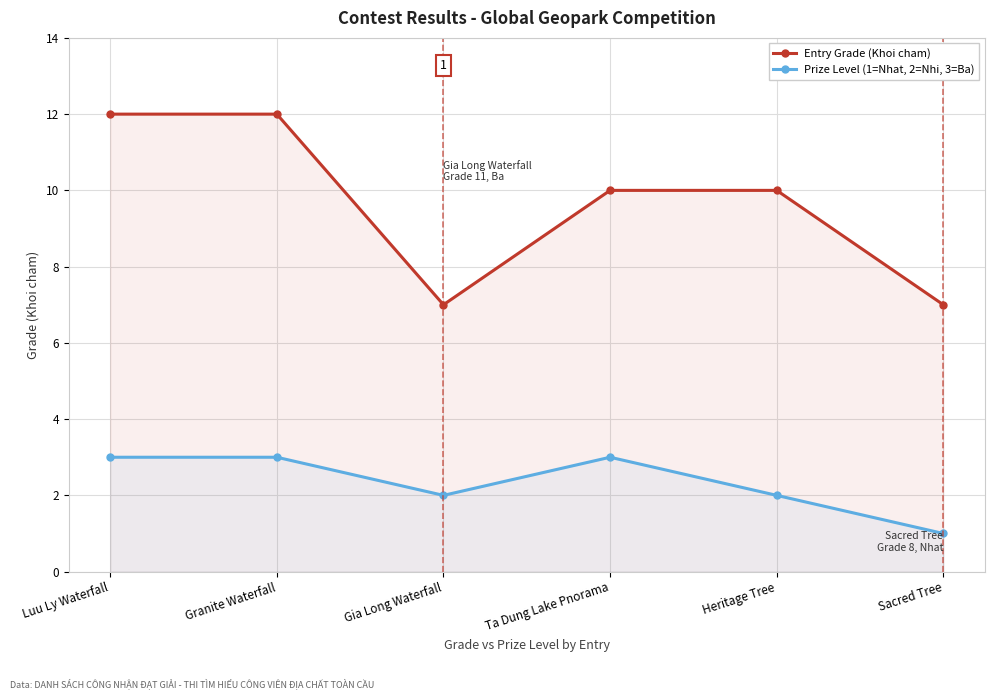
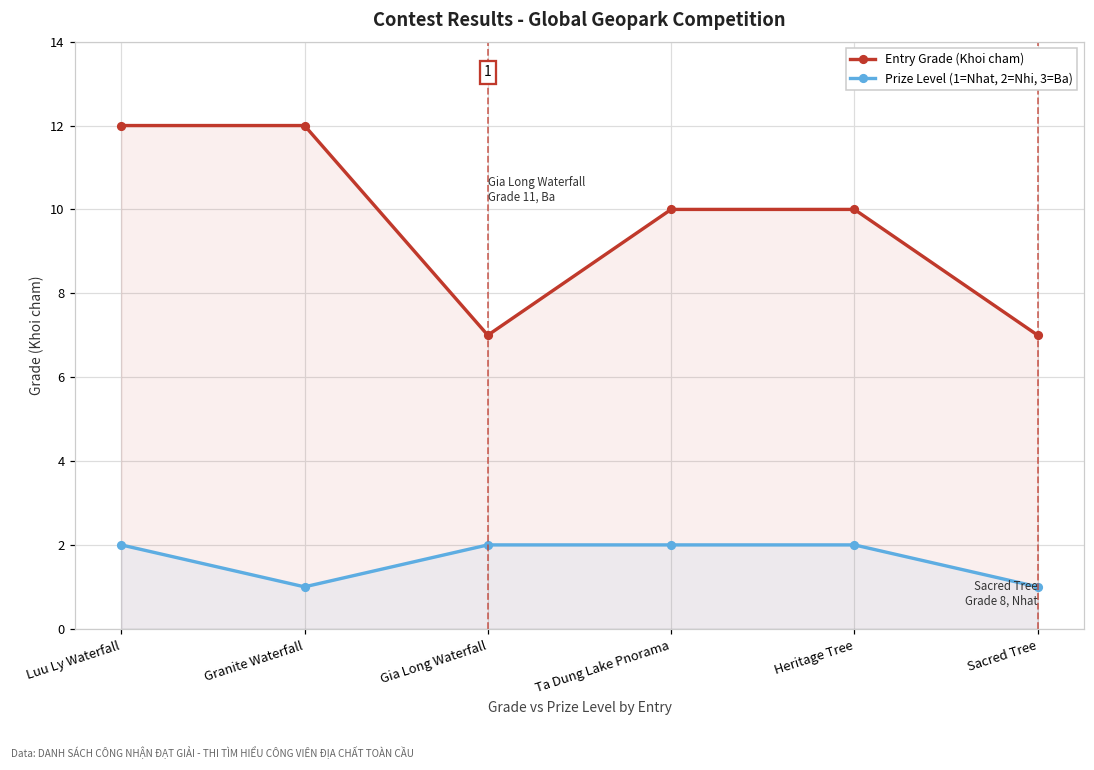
Prize Level (1=Nhat, 2=Nhi, 3=Ba), Luu Ly Waterfall: 3 -> 2
Prize Level (1=Nhat, 2=Nhi, 3=Ba), Granite Waterfall: 3 -> 1
Prize Level (1=Nhat, 2=Nhi, 3=Ba), Ta Dung Lake Pnorama: 3 -> 2
